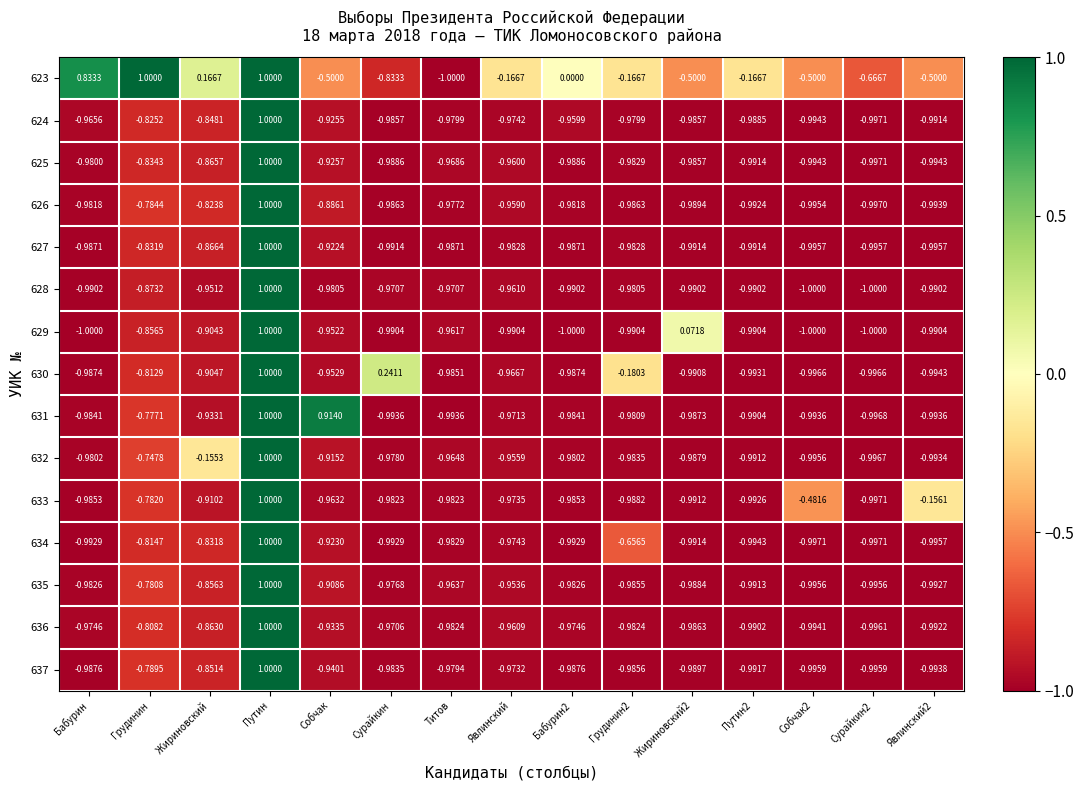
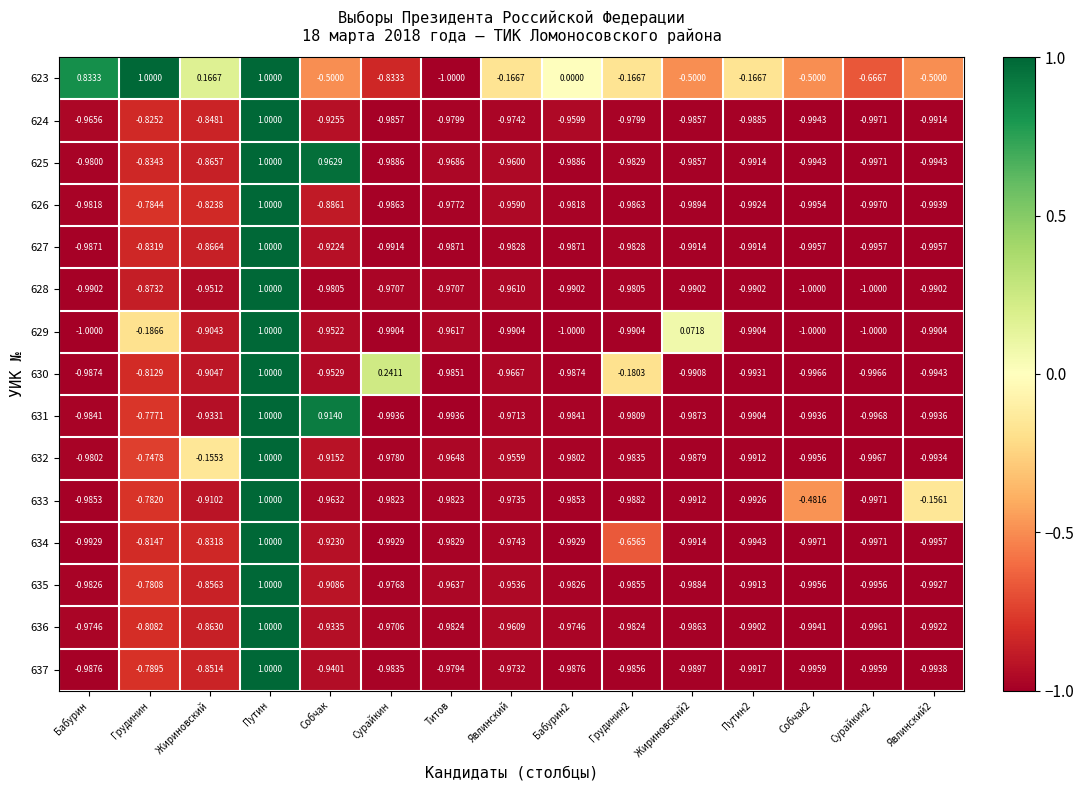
625, Собчак: -0.9257 -> 0.9629
629, Грудинин: -0.8565 -> -0.1866
